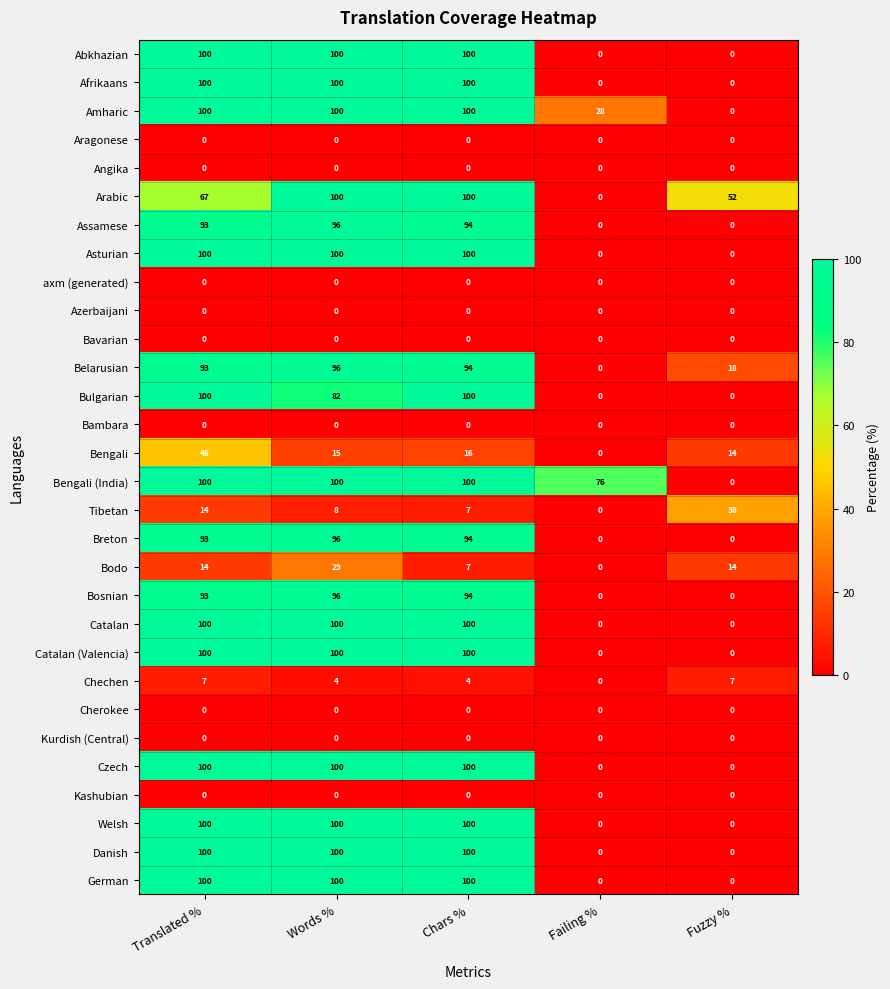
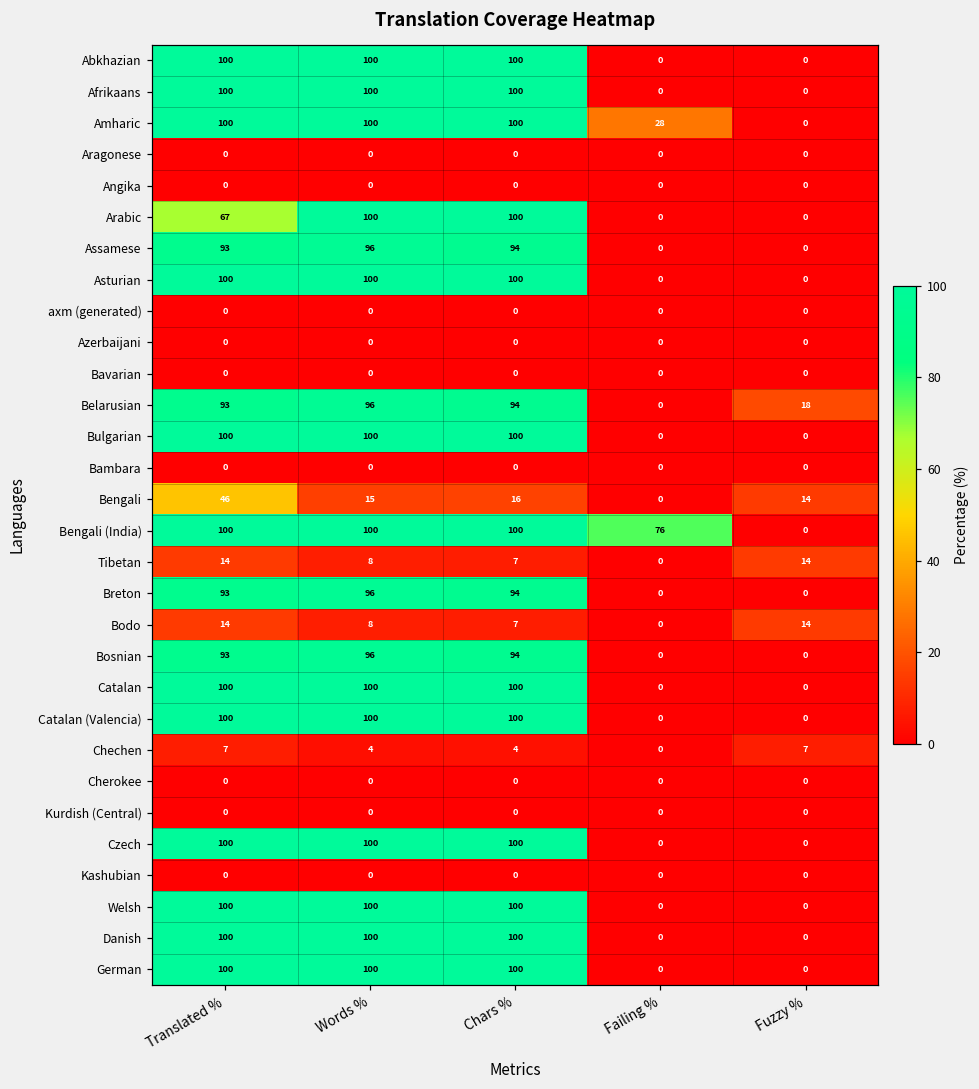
Arabic, Fuzzy %: 52 -> 0
Bulgarian, Words %: 82 -> 100
Tibetan, Fuzzy %: 38 -> 14
Bodo, Words %: 29 -> 8
